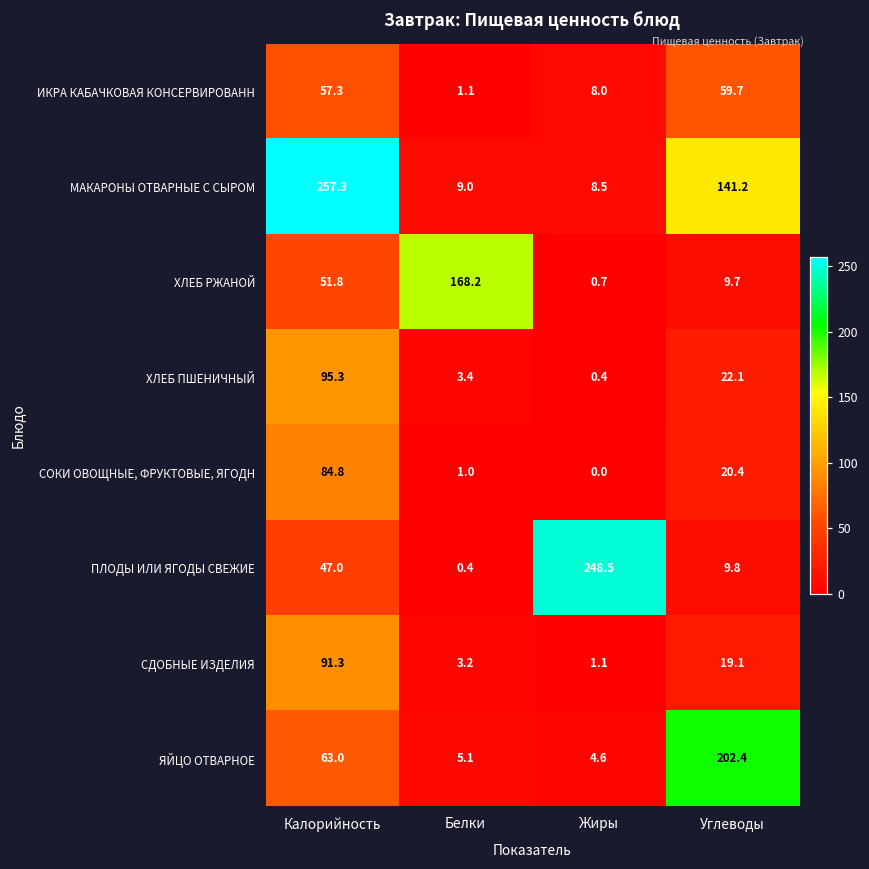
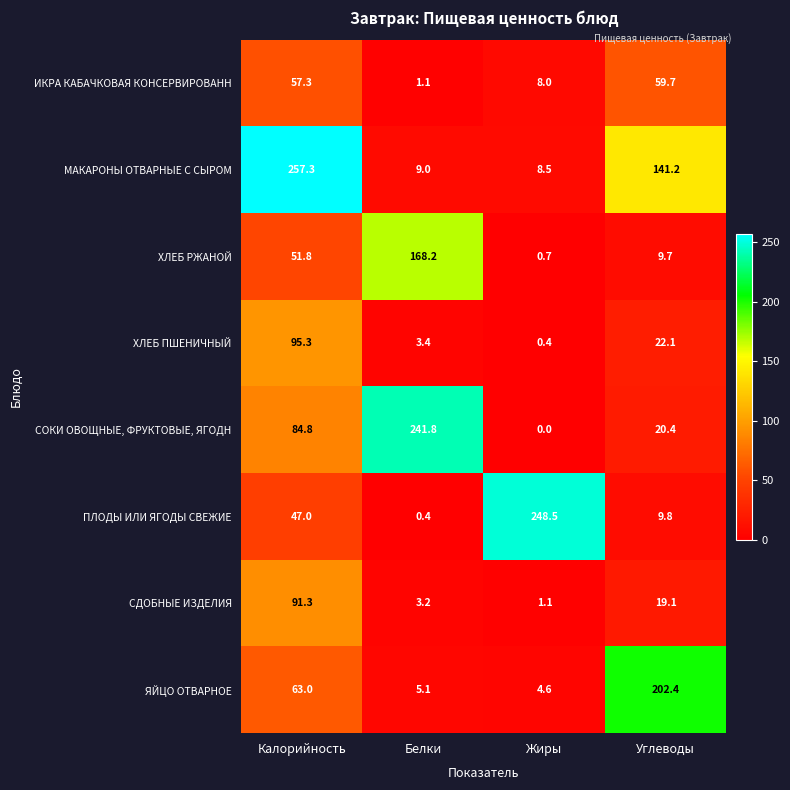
СОКИ ОВОЩНЫЕ, ФРУКТОВЫЕ, ЯГОДН, Белки: 1.0 -> 241.8
